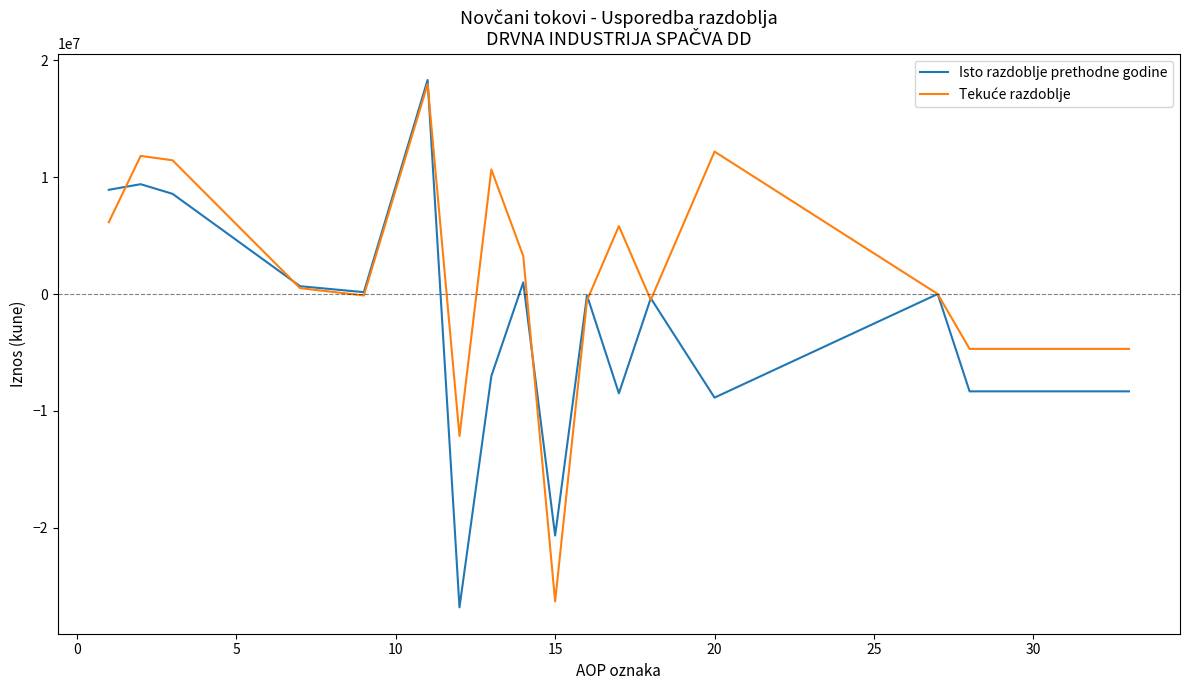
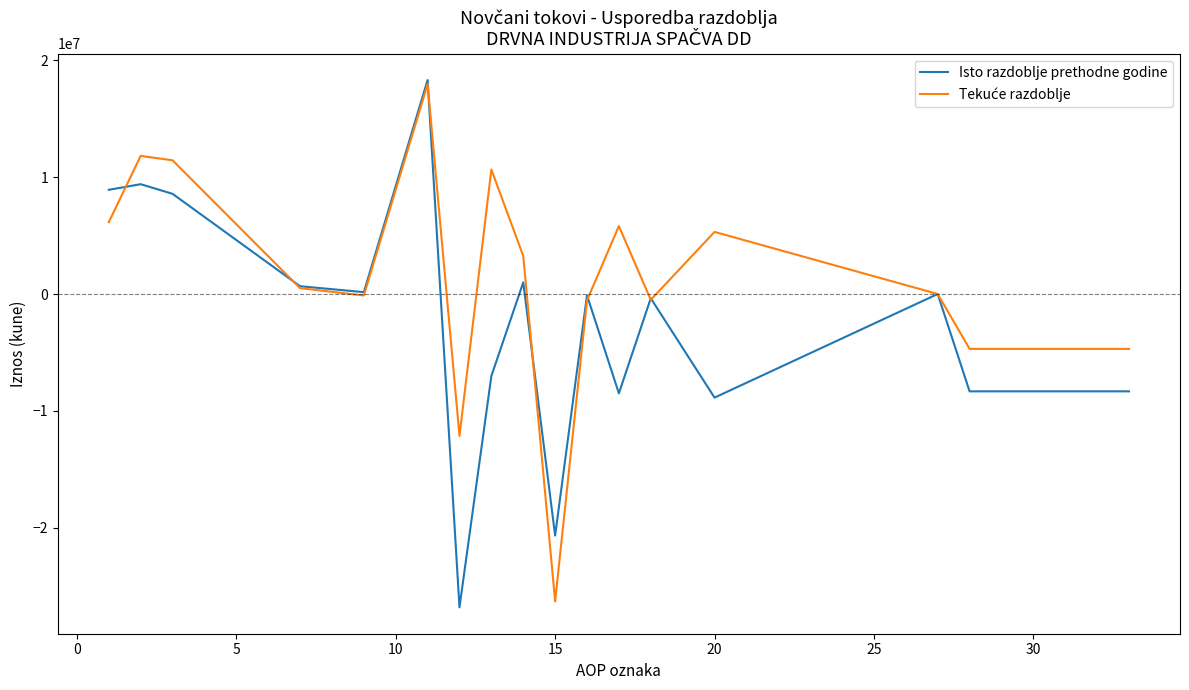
Tekuće razdoblje, 20: 12200000 -> 5300000
